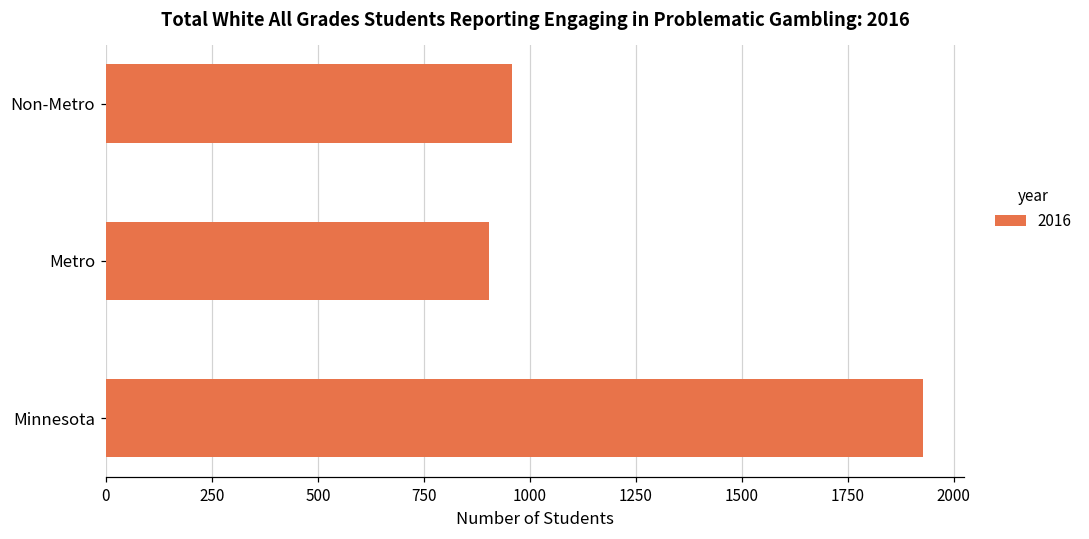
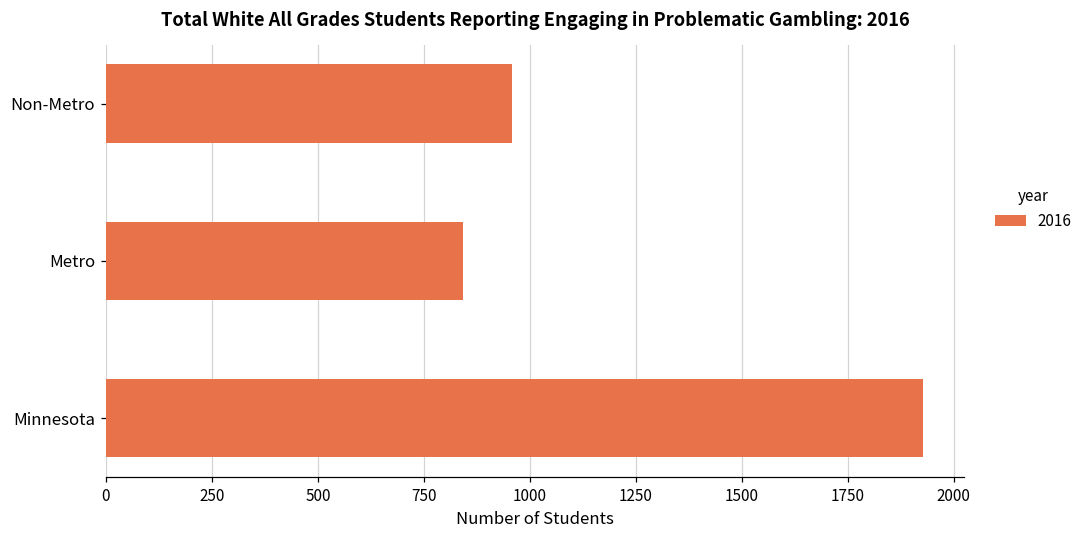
Metro: 900 -> 840
